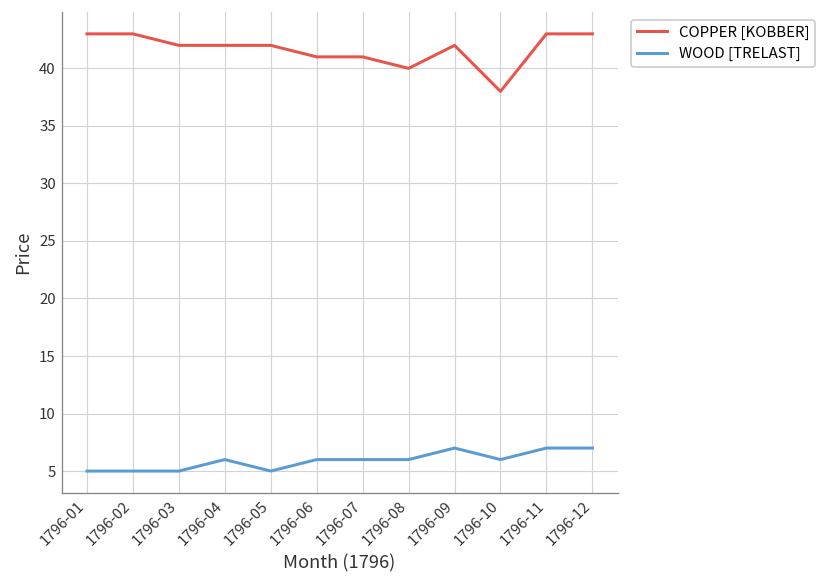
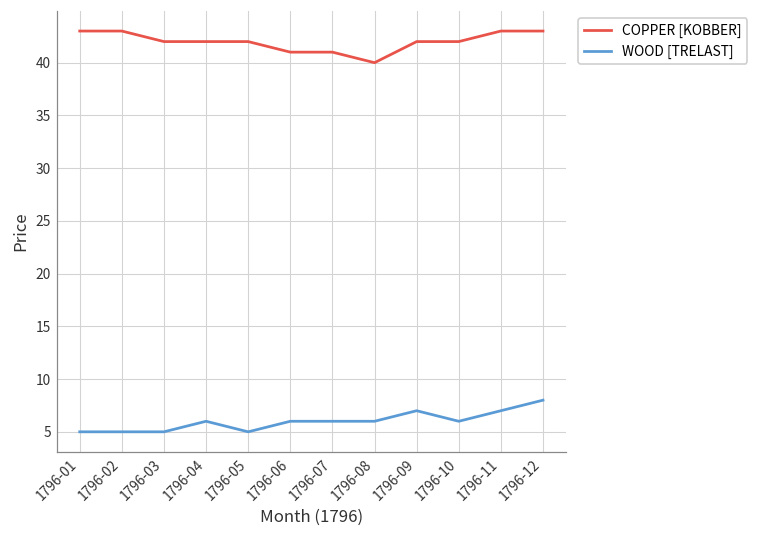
COPPER [KOBBER], 1796-10: 38 -> 42
WOOD [TRELAST], 1796-12: 7 -> 8
